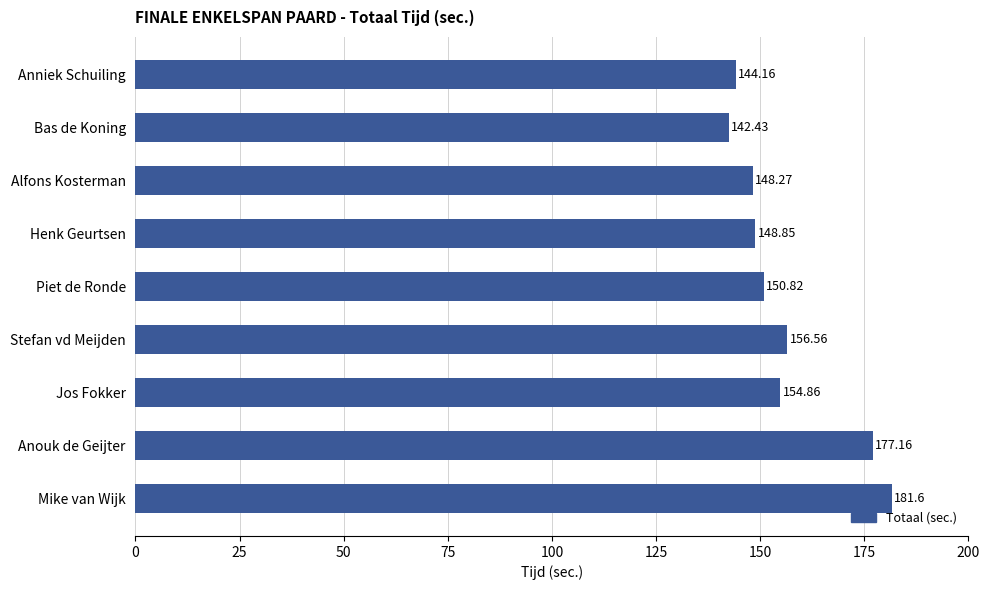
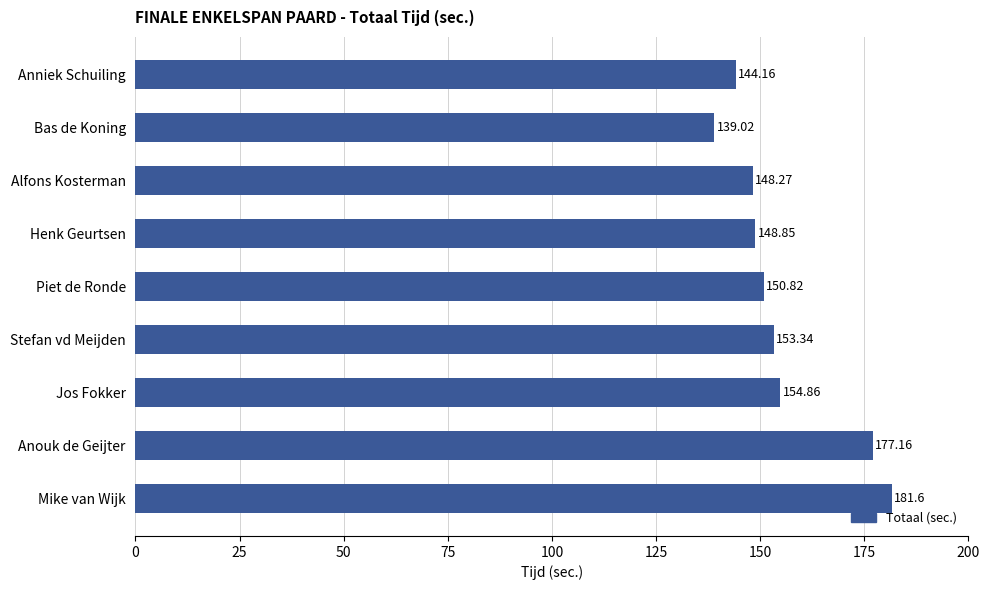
Bas de Koning: 142.43 -> 139.02
Stefan vd Meijden: 156.56 -> 153.34
